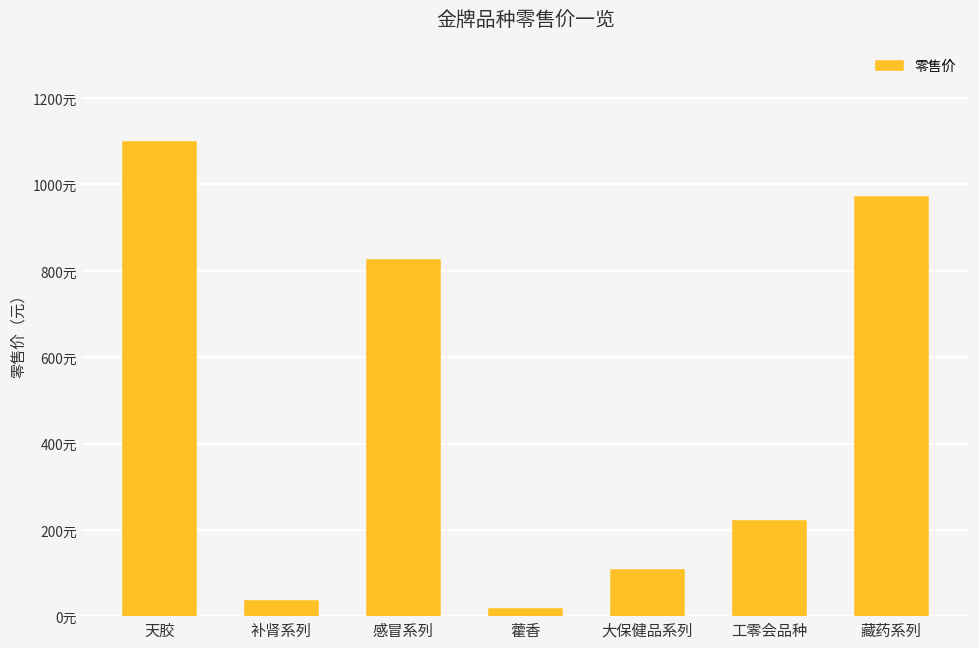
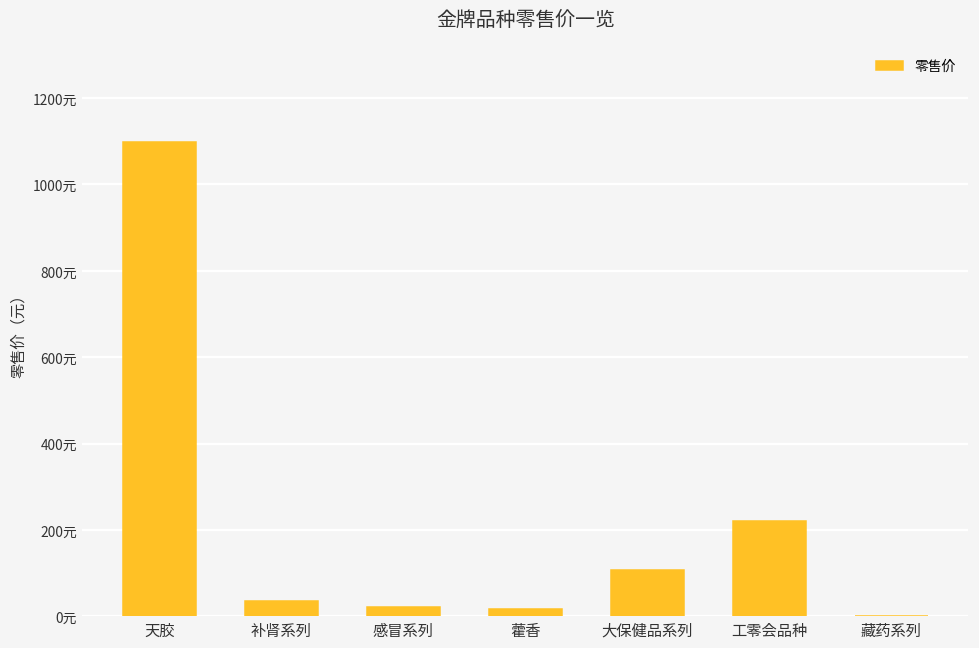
感冒系列: 830元 -> 20元
藏药系列: 970元 -> 0元
